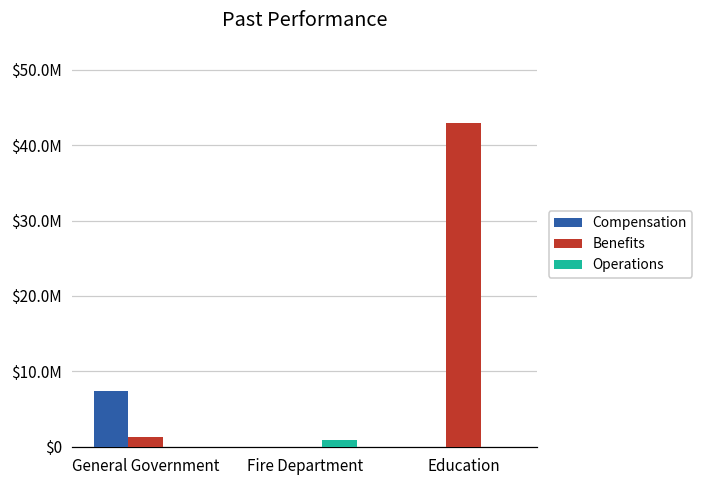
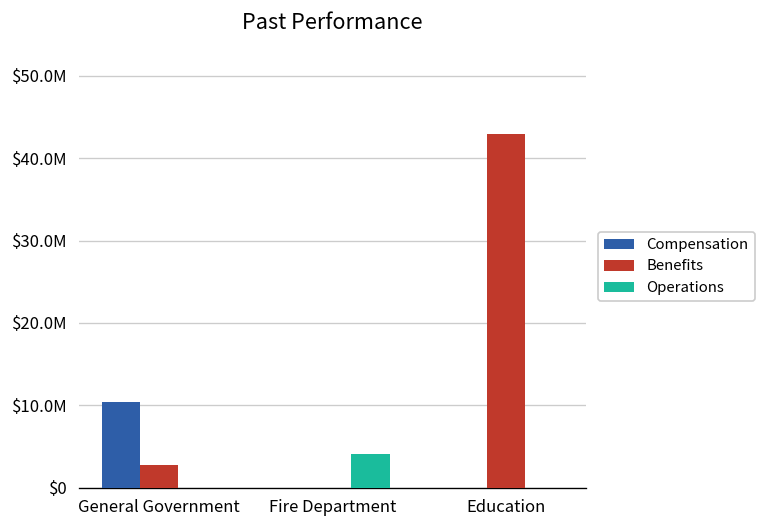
Compensation, General Government: $7000000 -> $10000000
Benefits, General Government: $1000000 -> $3000000
Operations, Fire Department: $1000000 -> $4000000
